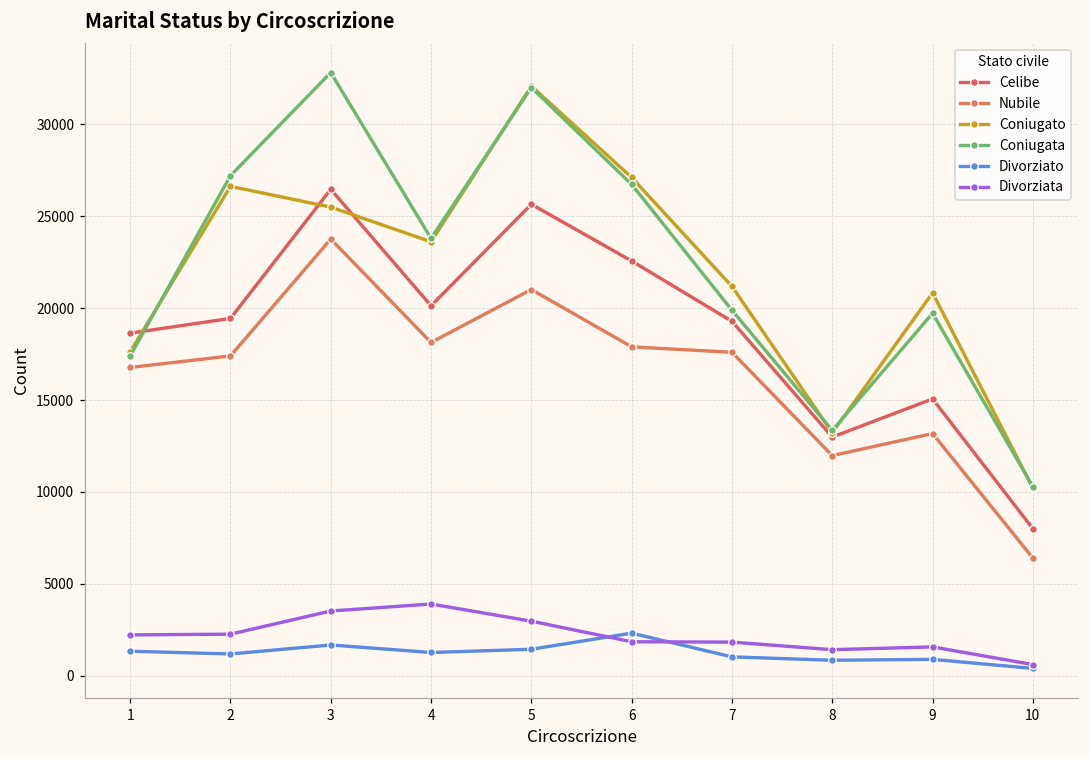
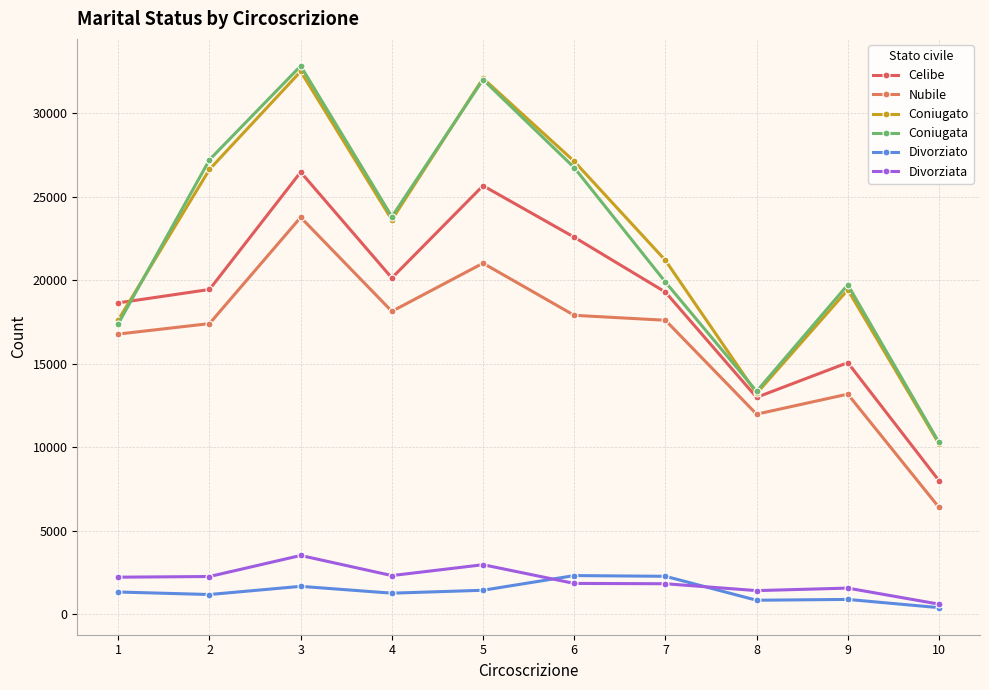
Coniugato, 3: 25500 -> 32500
Divorziata, 4: 3900 -> 2300
Divorziato, 7: 1000 -> 2300
Coniugato, 9: 20800 -> 19400
